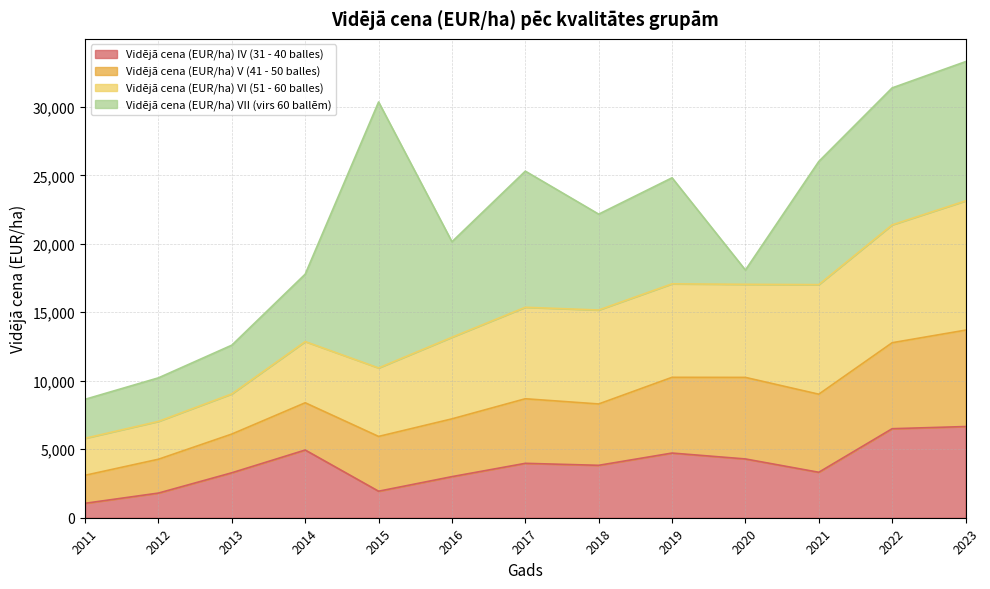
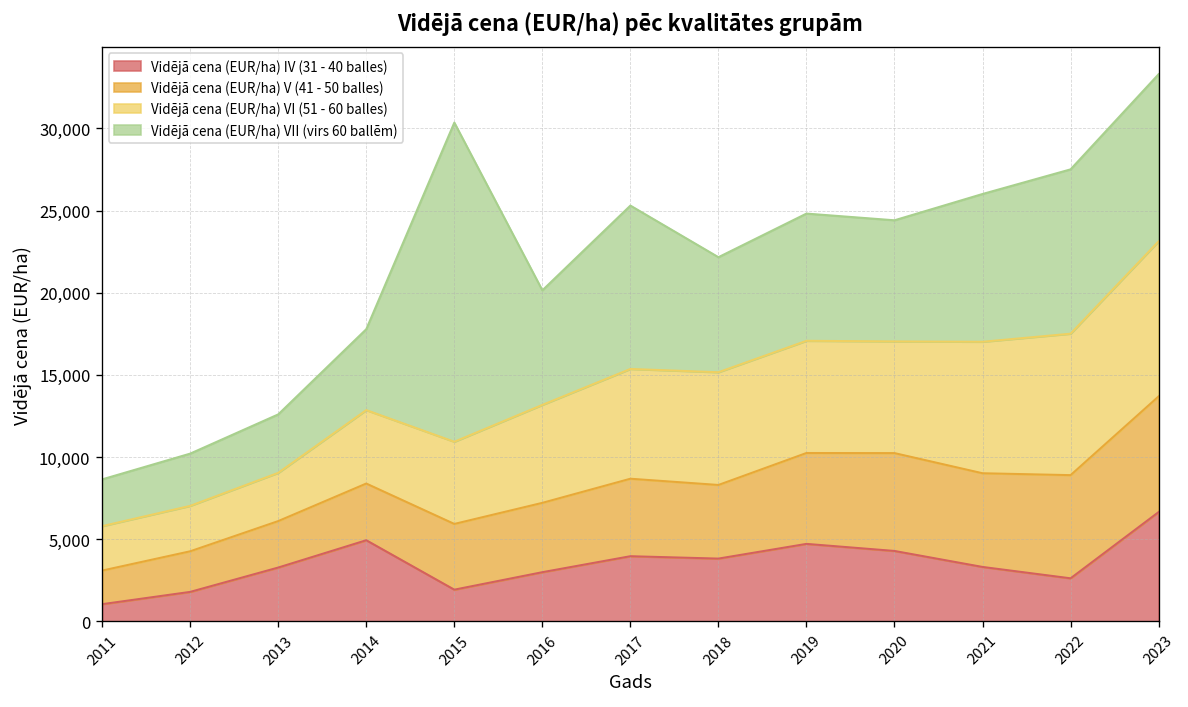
Vidējā cena (EUR/ha) VII (virs 60 ballēm), 2020: 1,000 -> 7,400
Vidējā cena (EUR/ha) IV (31 - 40 balles), 2022: 6,500 -> 2,600
